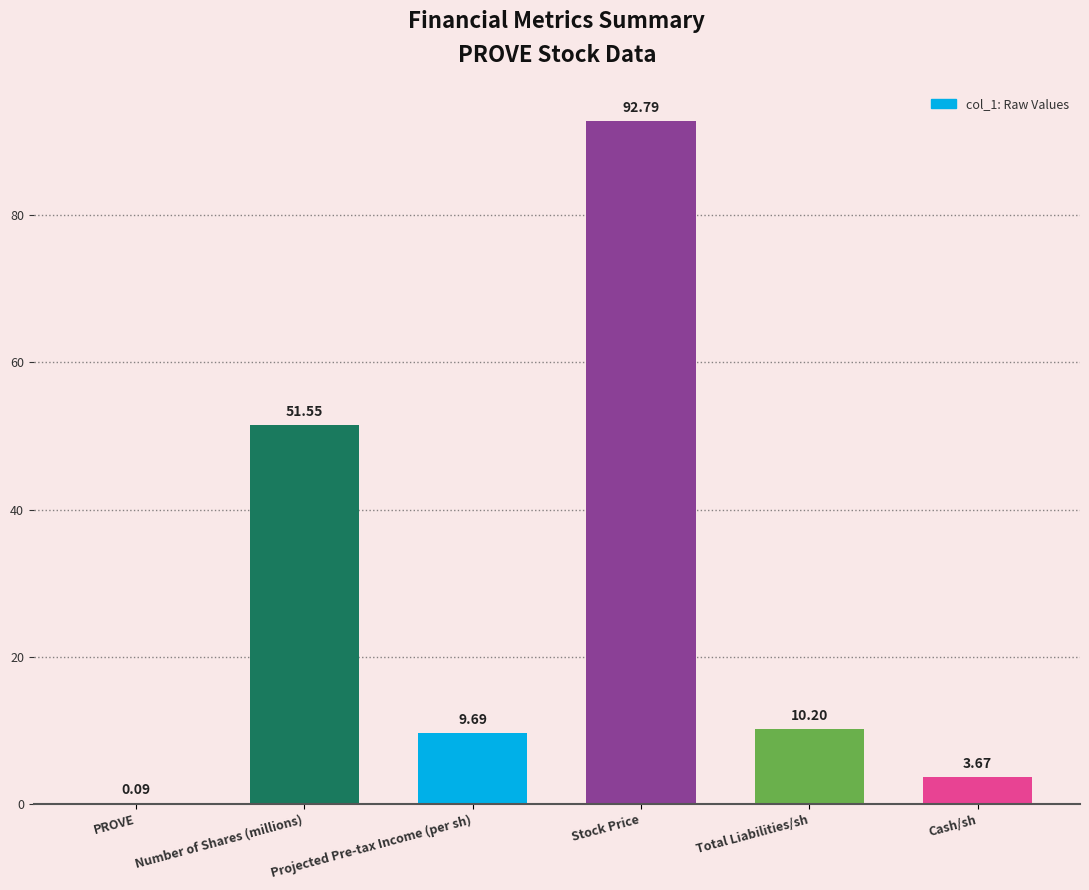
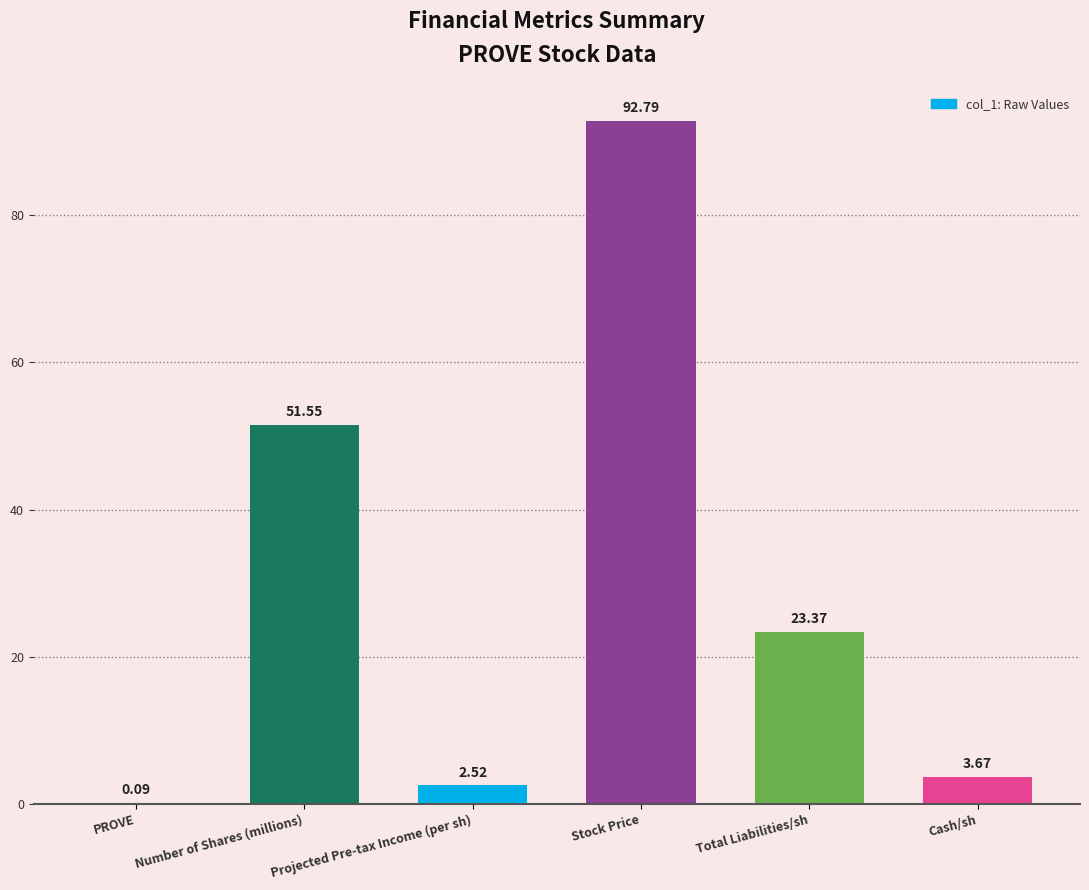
Projected Pre-tax Income (per sh): 9.69 -> 2.52
Total Liabilities/sh: 10.20 -> 23.37
